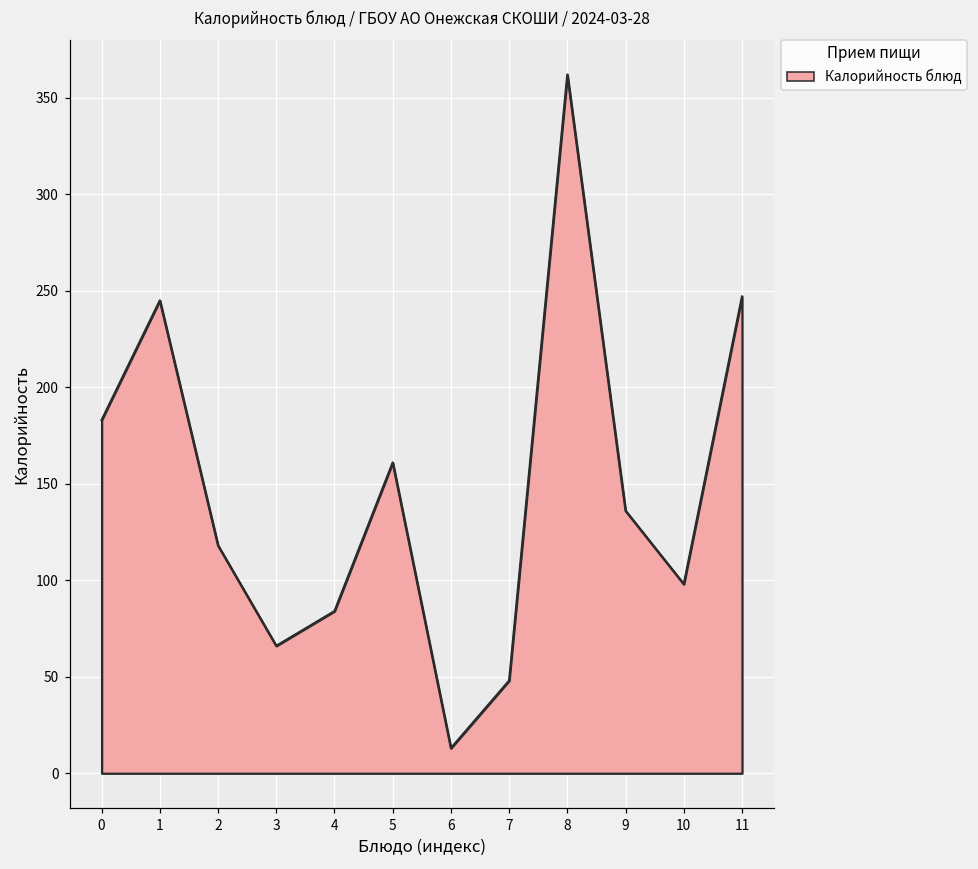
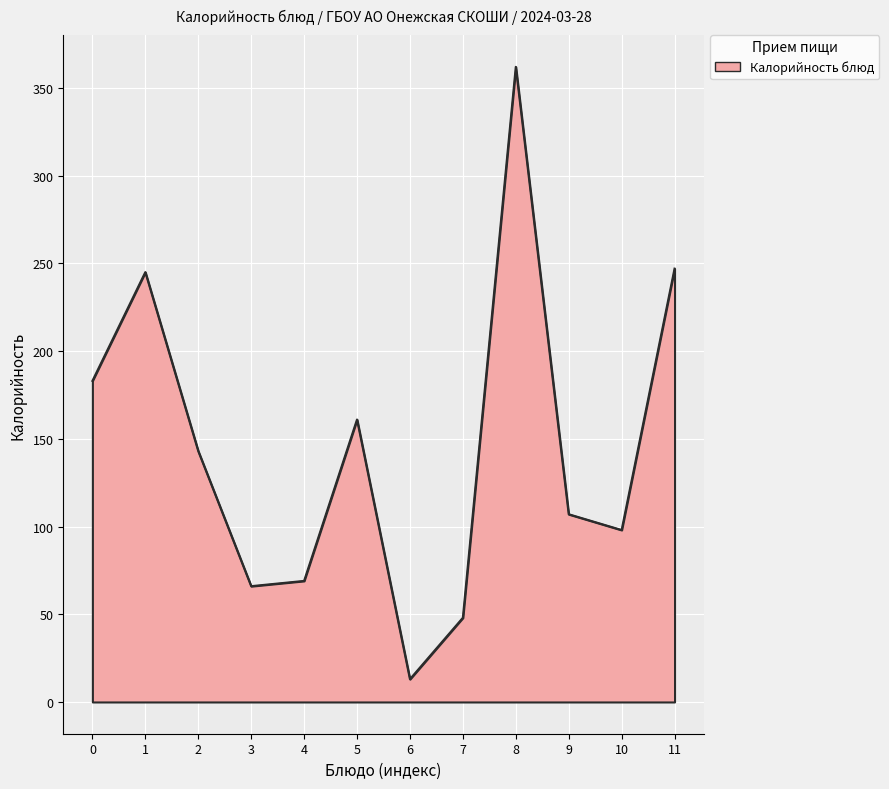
2: 118 -> 143
4: 84 -> 69
9: 136 -> 107
